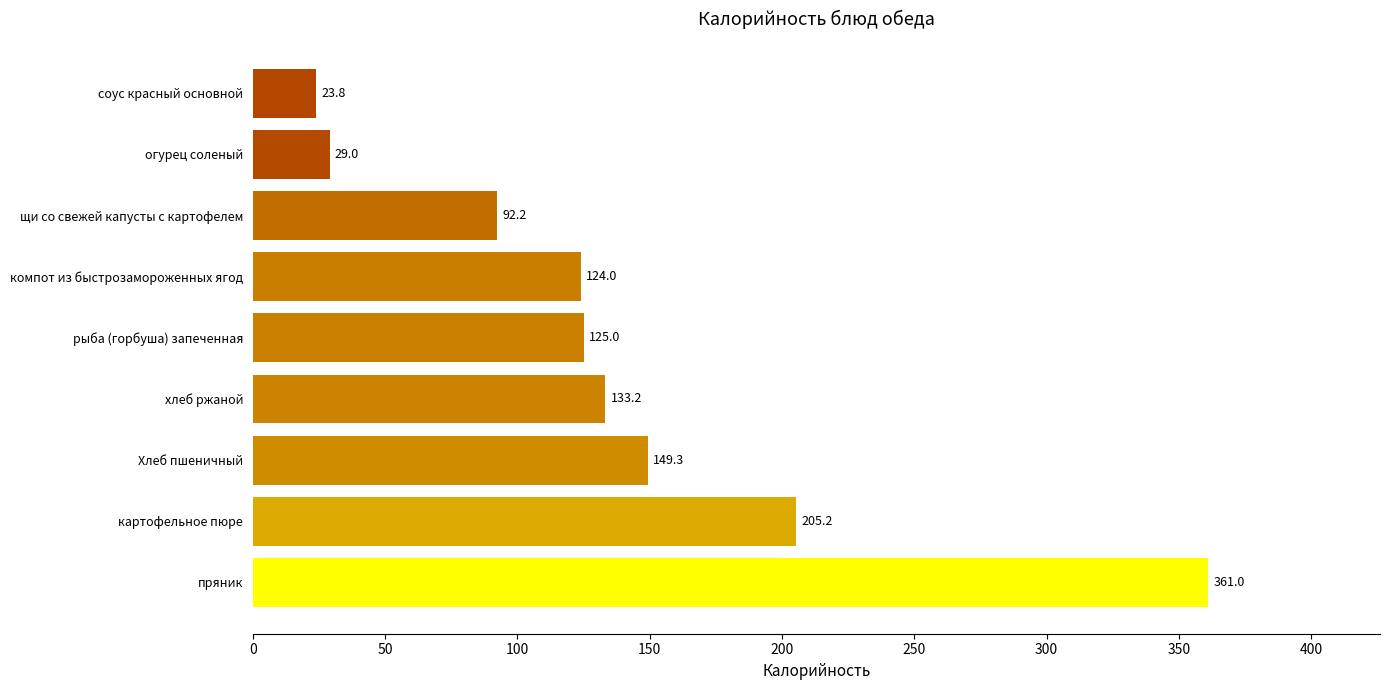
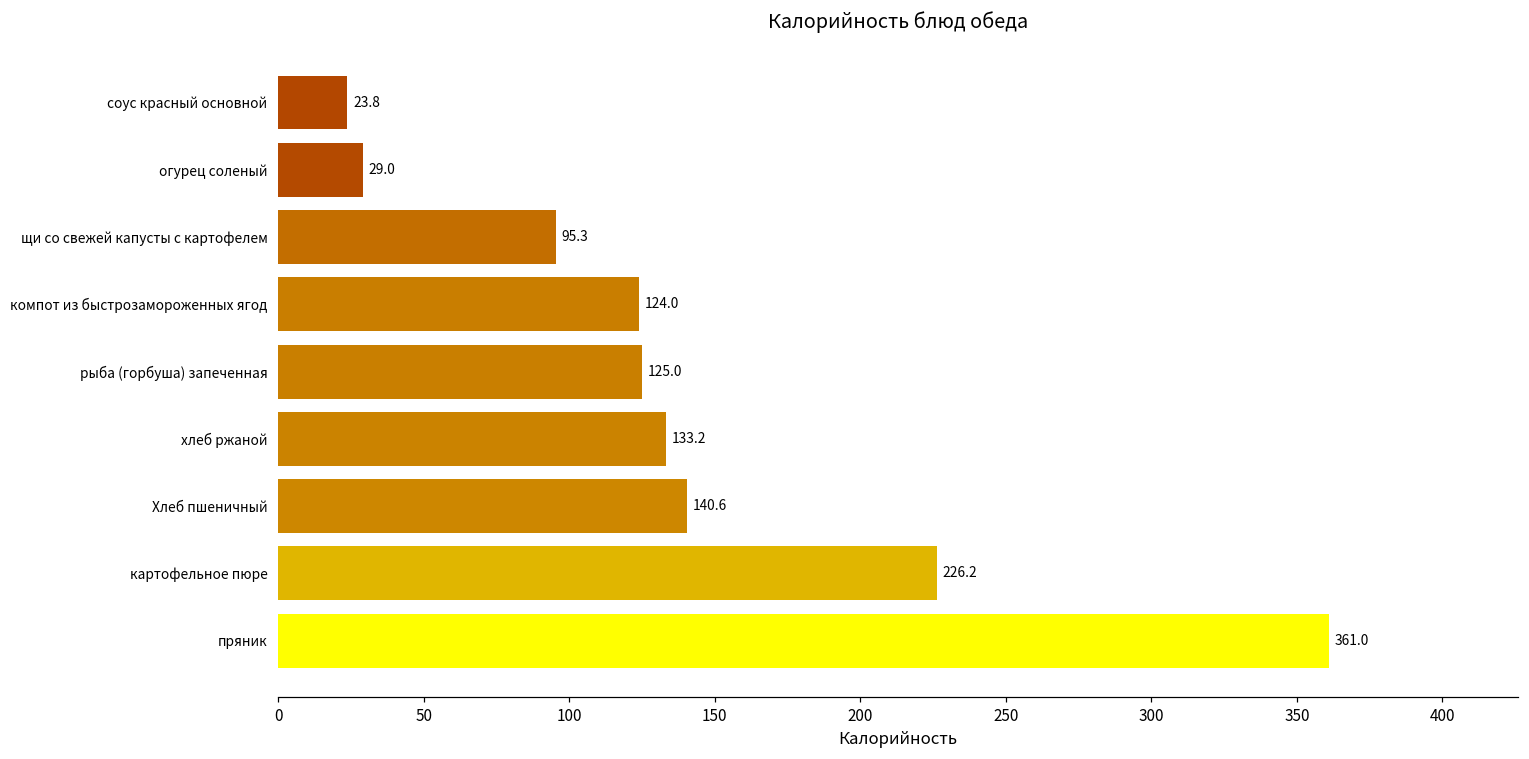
щи со свежей капусты с картофелем: 92.2 -> 95.3
Хлеб пшеничный: 149.3 -> 140.6
картофельное пюре: 205.2 -> 226.2
